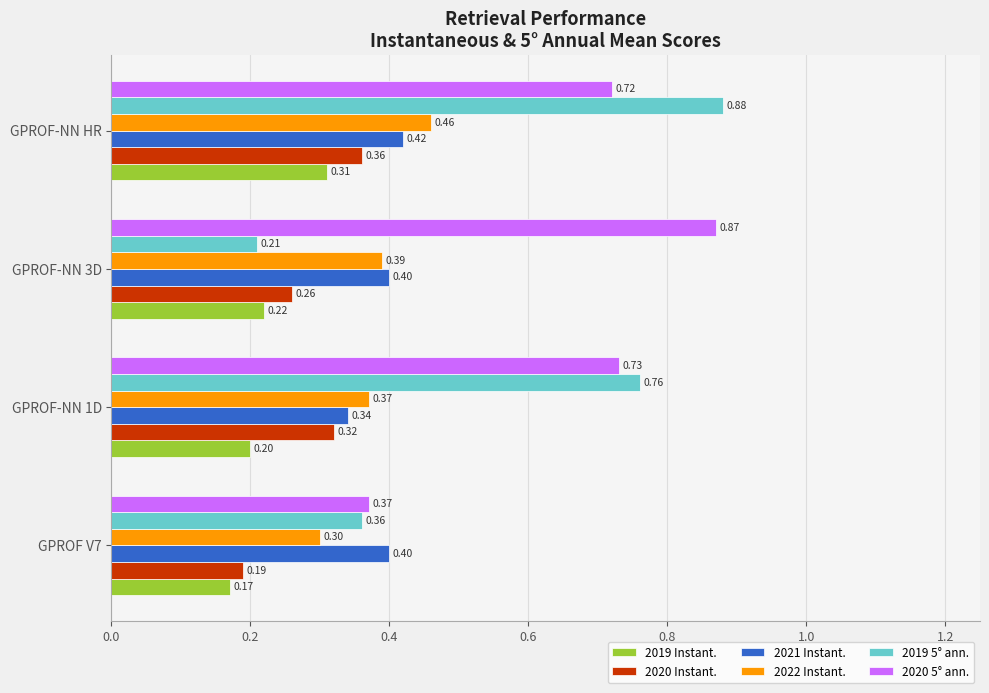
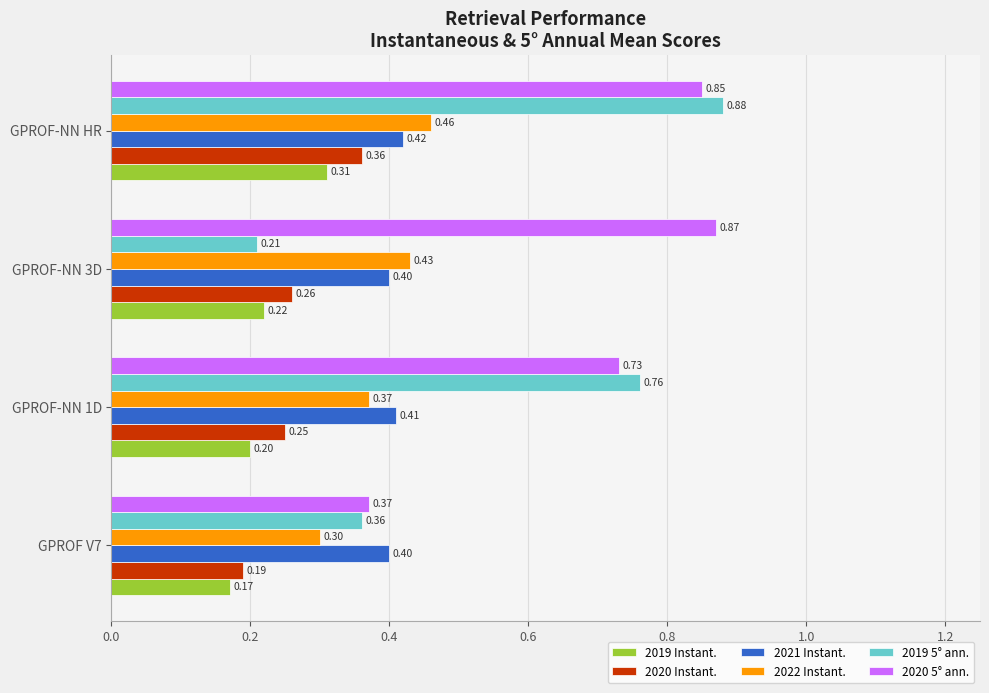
2020 5° ann., GPROF-NN HR: 0.72 -> 0.85
2022 Instant., GPROF-NN 3D: 0.39 -> 0.43
2021 Instant., GPROF-NN 1D: 0.34 -> 0.41
2020 Instant., GPROF-NN 1D: 0.32 -> 0.25
